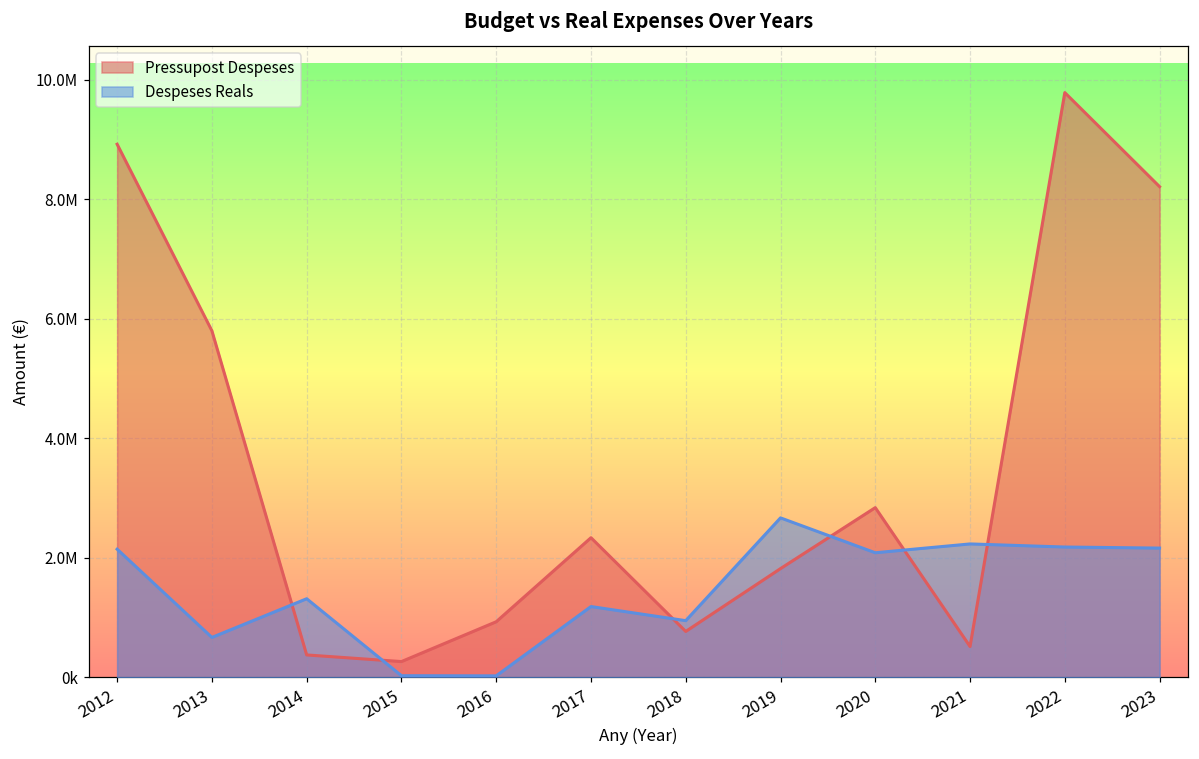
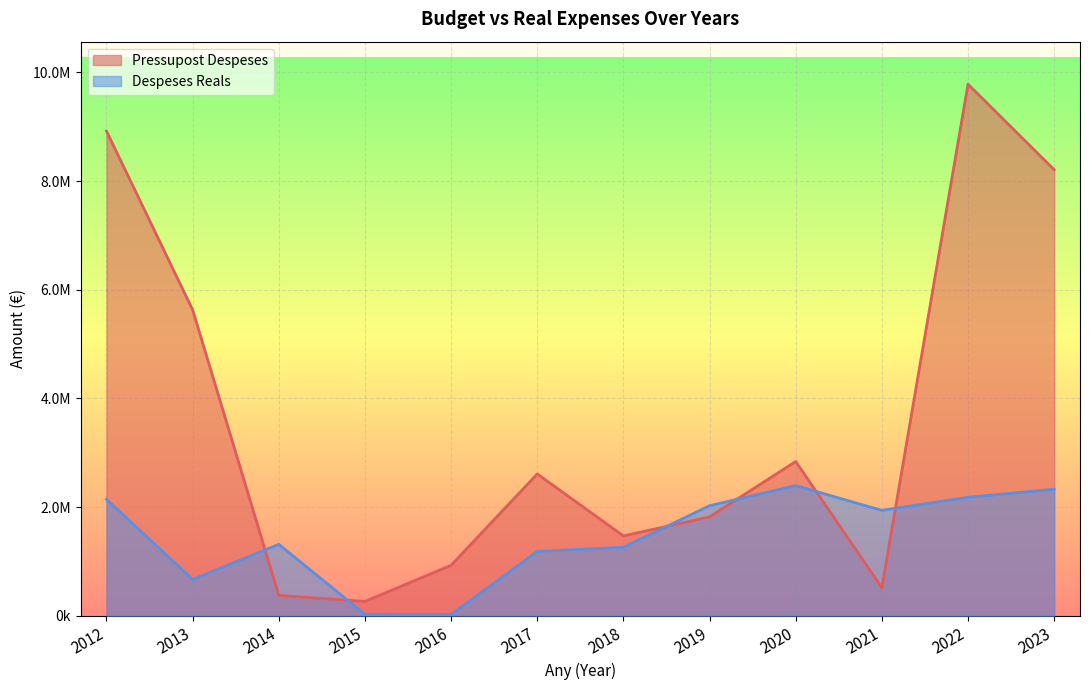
Pressupost Despeses, 2013: 5800000 -> 5600000
Pressupost Despeses, 2017: 2300000 -> 2600000
Pressupost Despeses, 2018: 800000 -> 1500000
Despeses Reals, 2018: 900000 -> 1300000
Despeses Reals, 2019: 2700000 -> 2000000
Despeses Reals, 2020: 2100000 -> 2400000
Despeses Reals, 2021: 2200000 -> 1900000
Despeses Reals, 2023: 2200000 -> 2300000
